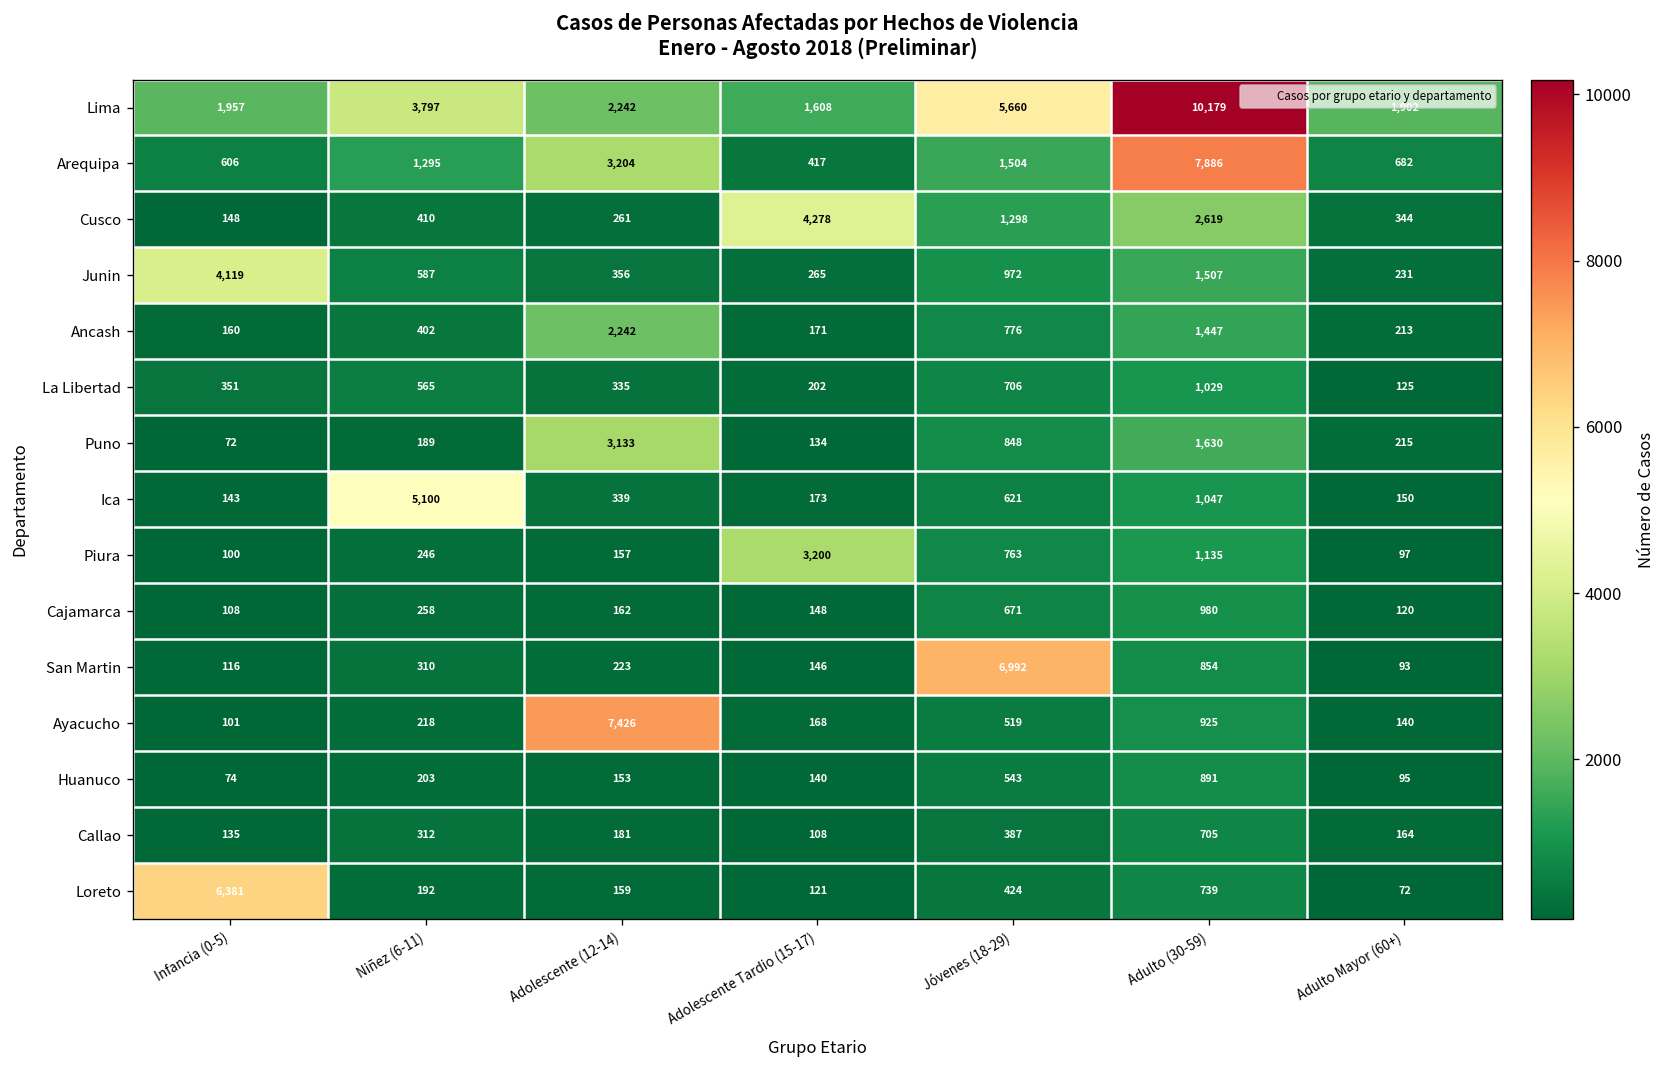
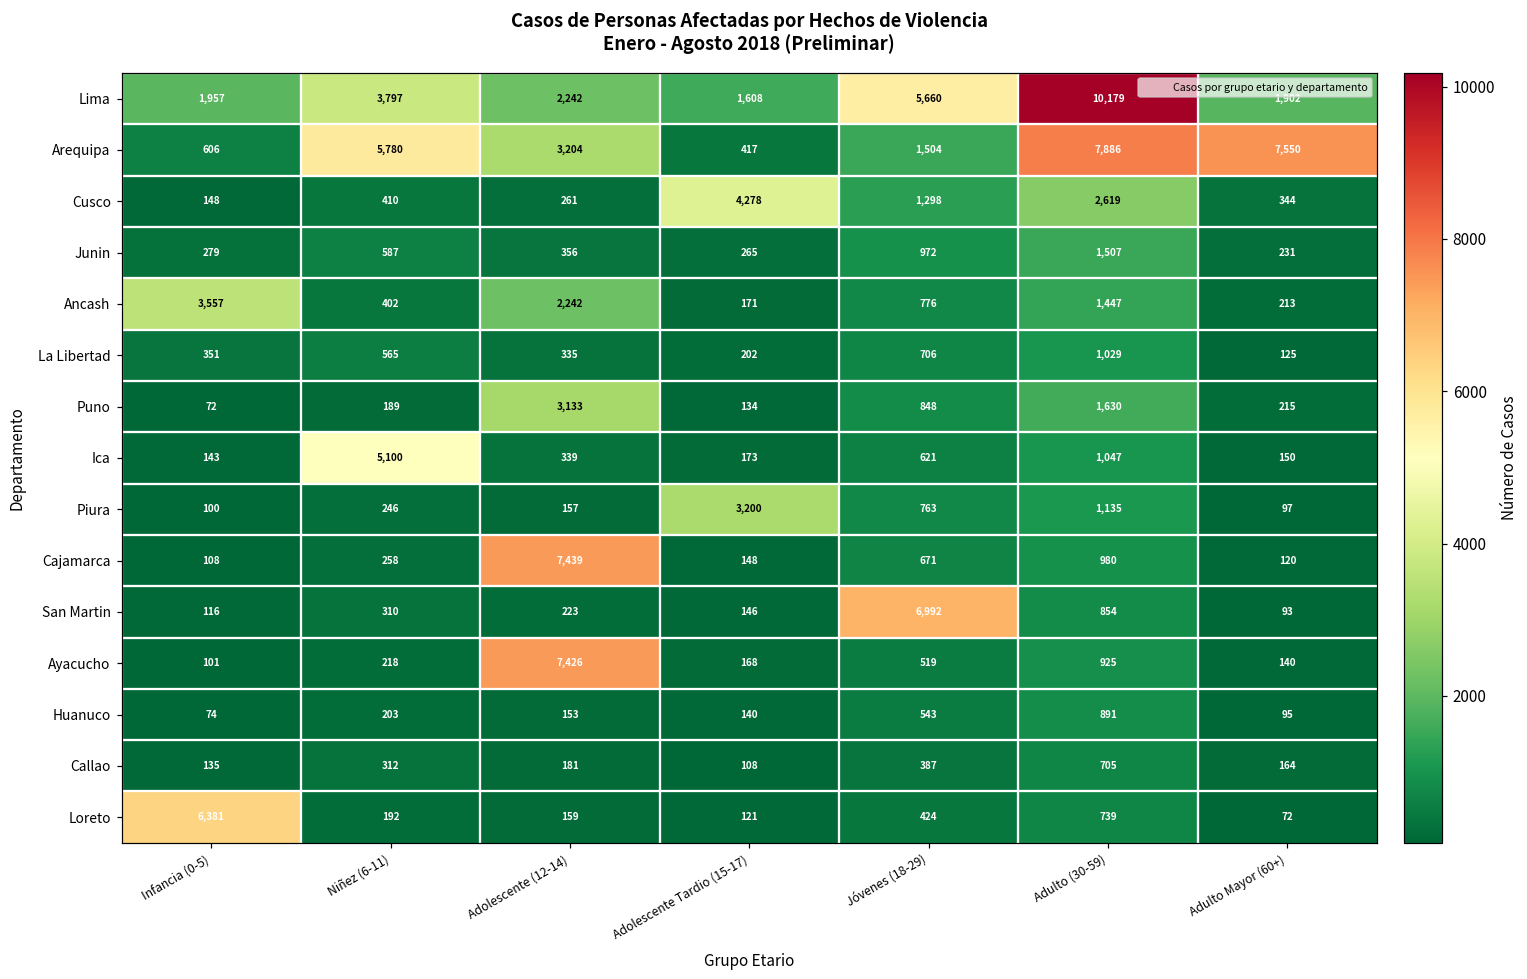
Arequipa, Niñez (6-11): 1,295 -> 5,780
Arequipa, Adulto Mayor (60+): 682 -> 7,550
Junin, Infancia (0-5): 4,119 -> 279
Ancash, Infancia (0-5): 160 -> 3,557
Cajamarca, Adolescente (12-14): 162 -> 7,439
